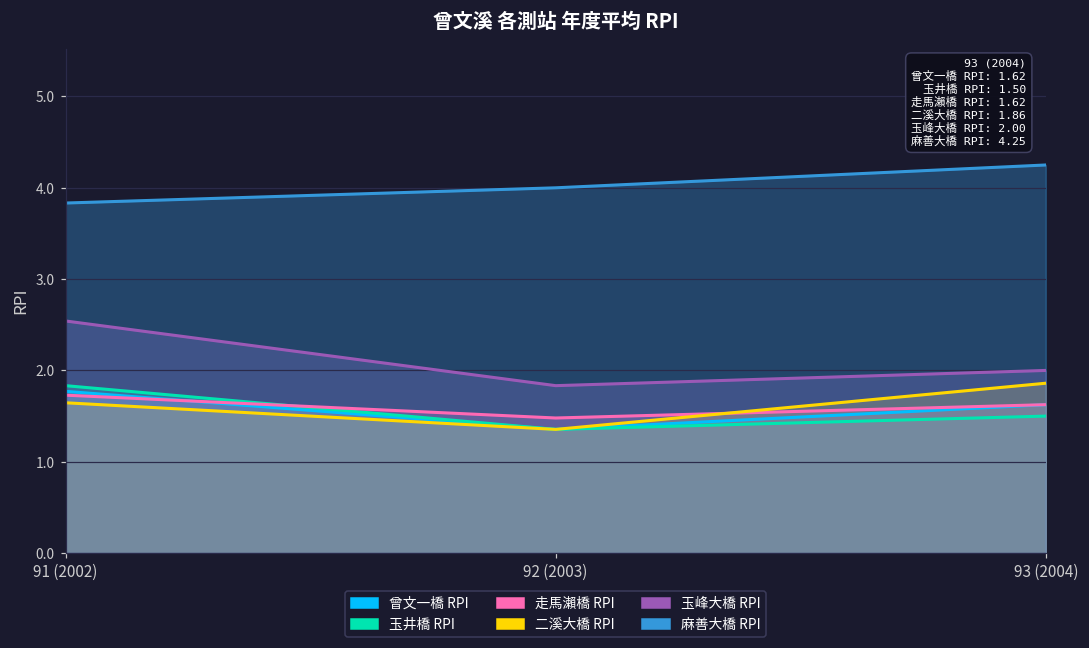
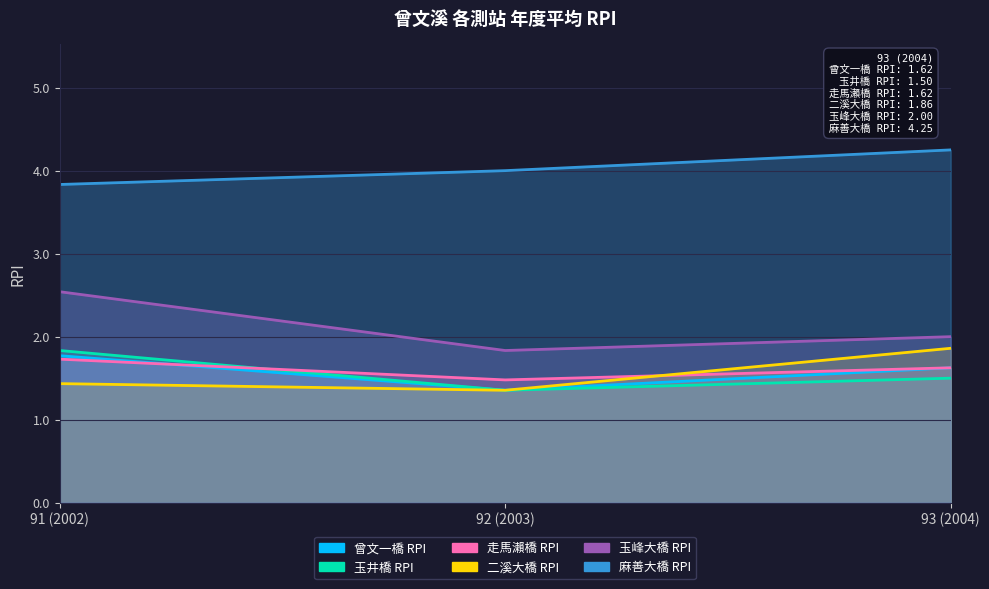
二溪大橋 RPI, 91 (2002): 1.6 -> 1.4
